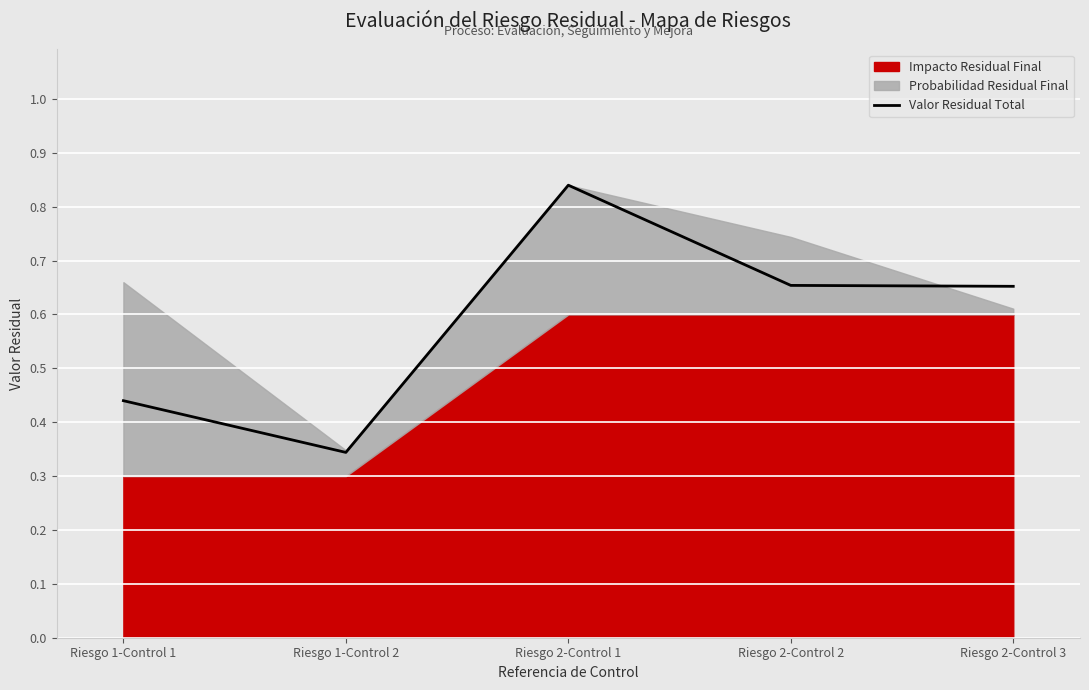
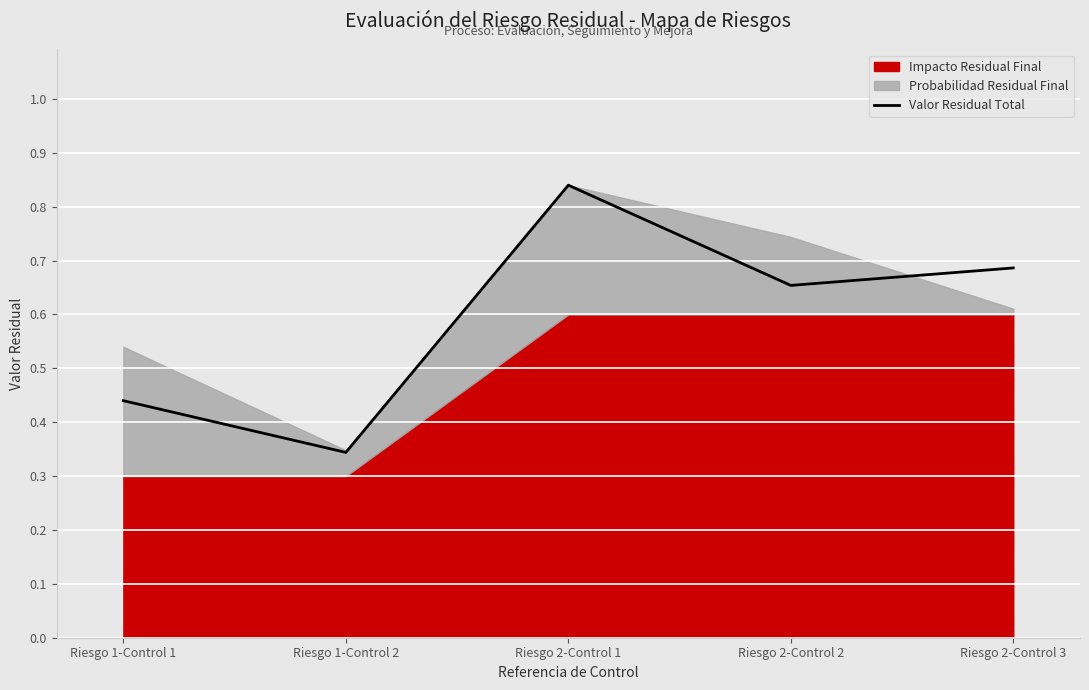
Probabilidad Residual Final, Riesgo 1-Control 1: 0.36 -> 0.24
Valor Residual Total, Riesgo 2-Control 3: 0.65 -> 0.69
